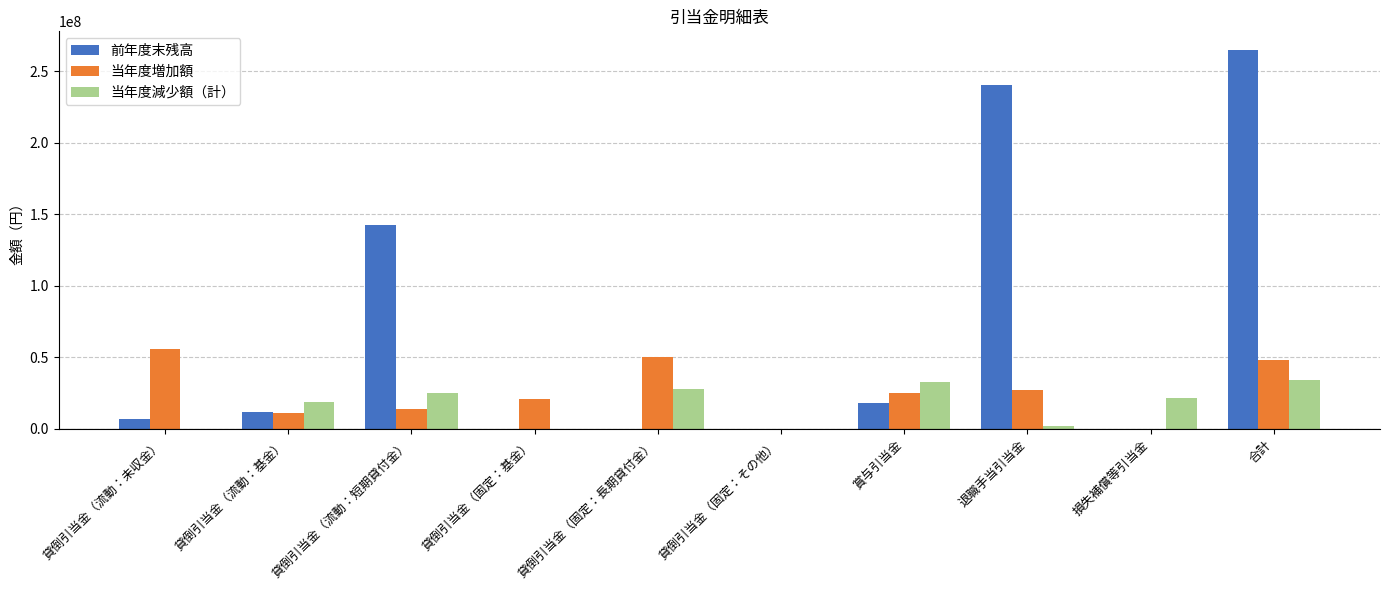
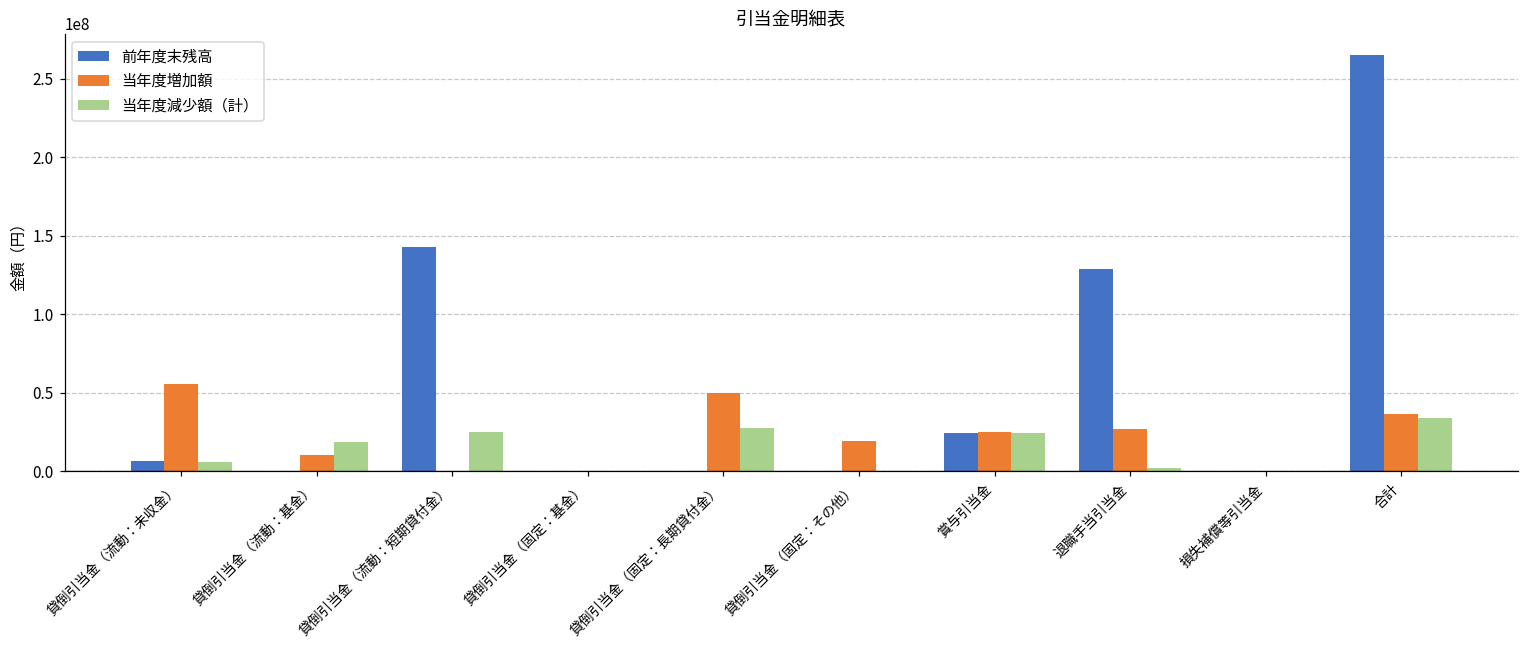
当年度減少額（計）, 貸倒引当金（流動：未収金）: 0 -> 6000000
前年度末残高, 貸倒引当金（流動：基金）: 11000000 -> 0
当年度増加額, 貸倒引当金（流動：短期貸付金）: 14000000 -> 0
当年度増加額, 貸倒引当金（固定：基金）: 20000000 -> 0
当年度増加額, 貸倒引当金（固定：その他）: 0 -> 20000000
前年度末残高, 賞与引当金: 18000000 -> 24000000
当年度減少額（計）, 賞与引当金: 32000000 -> 24000000
前年度末残高, 退職手当引当金: 241000000 -> 129000000
当年度減少額（計）, 損失補償等引当金: 21000000 -> 0
当年度増加額, 合計: 48000000 -> 36000000
